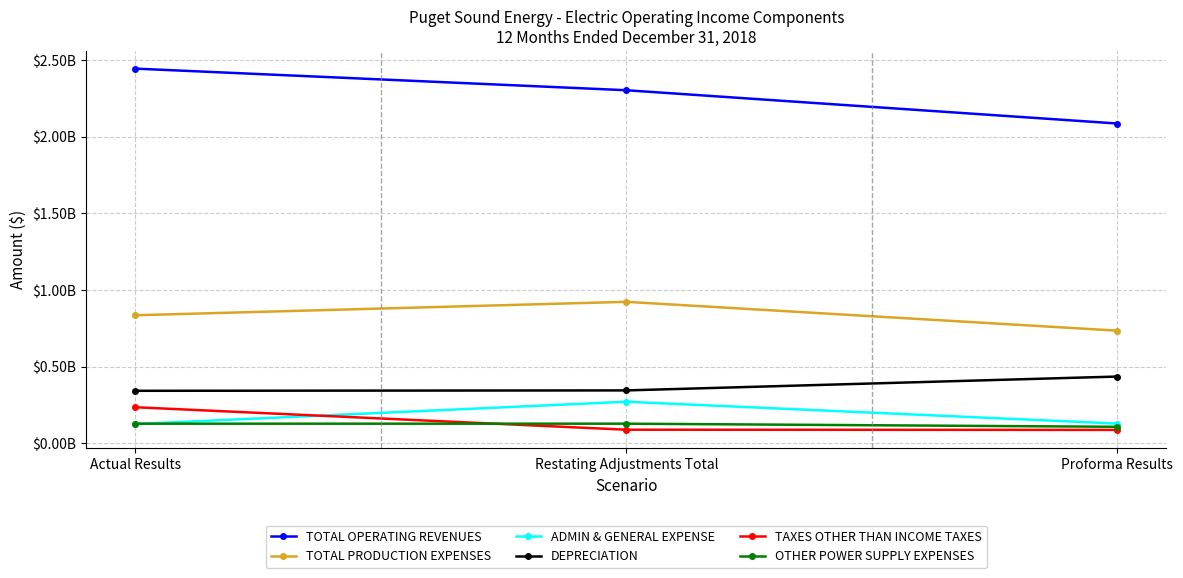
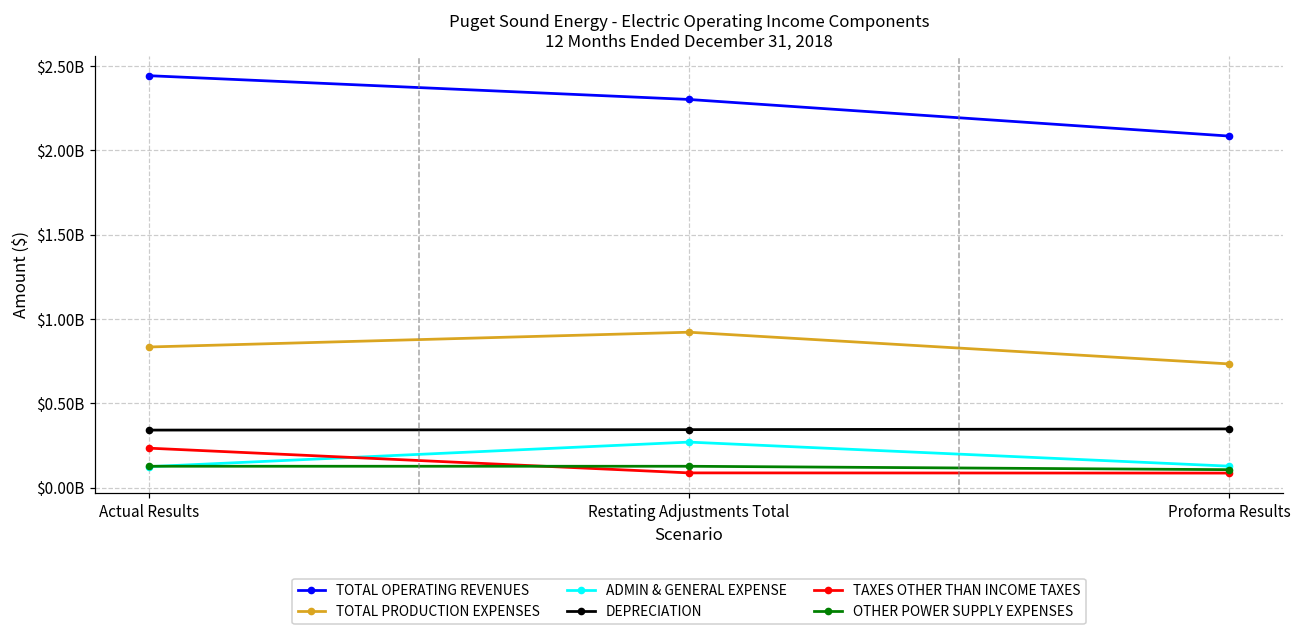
DEPRECIATION, Proforma Results: $430000000 -> $350000000
